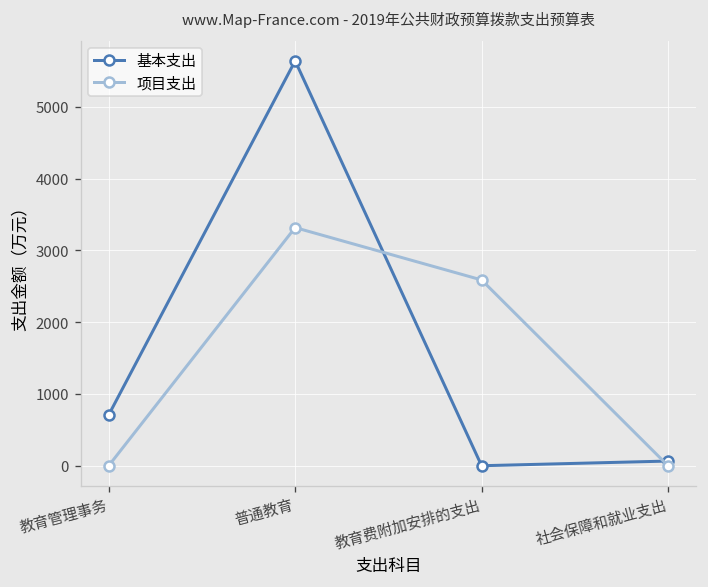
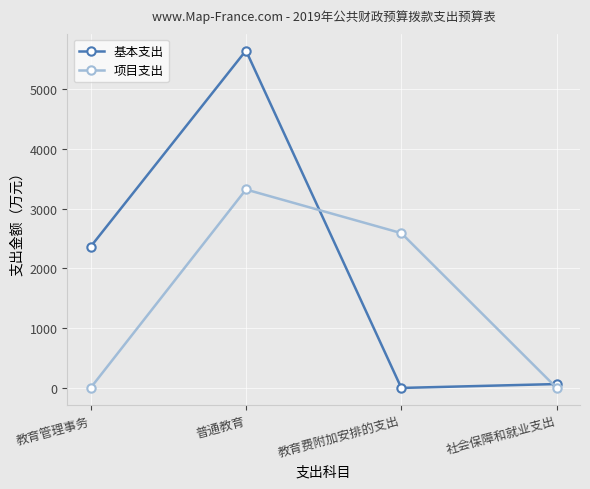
基本支出, 教育管理事务: 700 -> 2400
